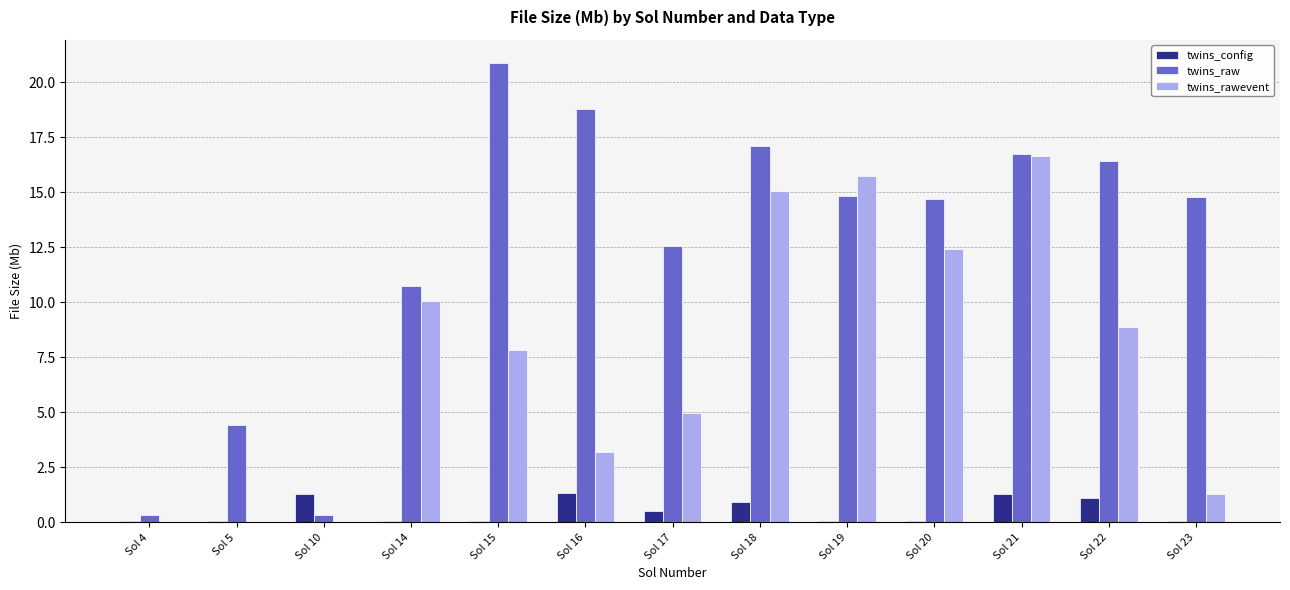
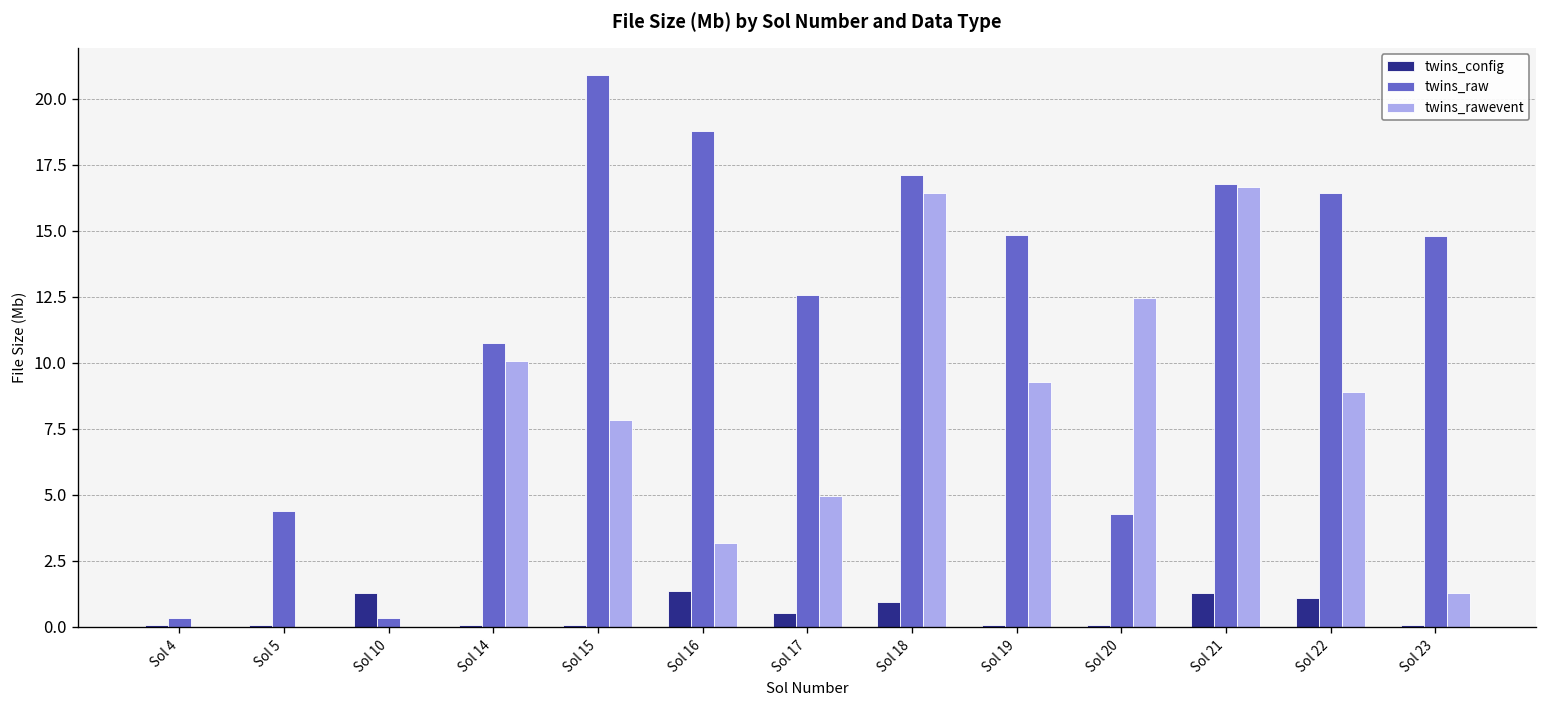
twins_rawevent, Sol 18: 15.0 -> 16.4
twins_rawevent, Sol 19: 15.7 -> 9.3
twins_raw, Sol 20: 14.7 -> 4.3
